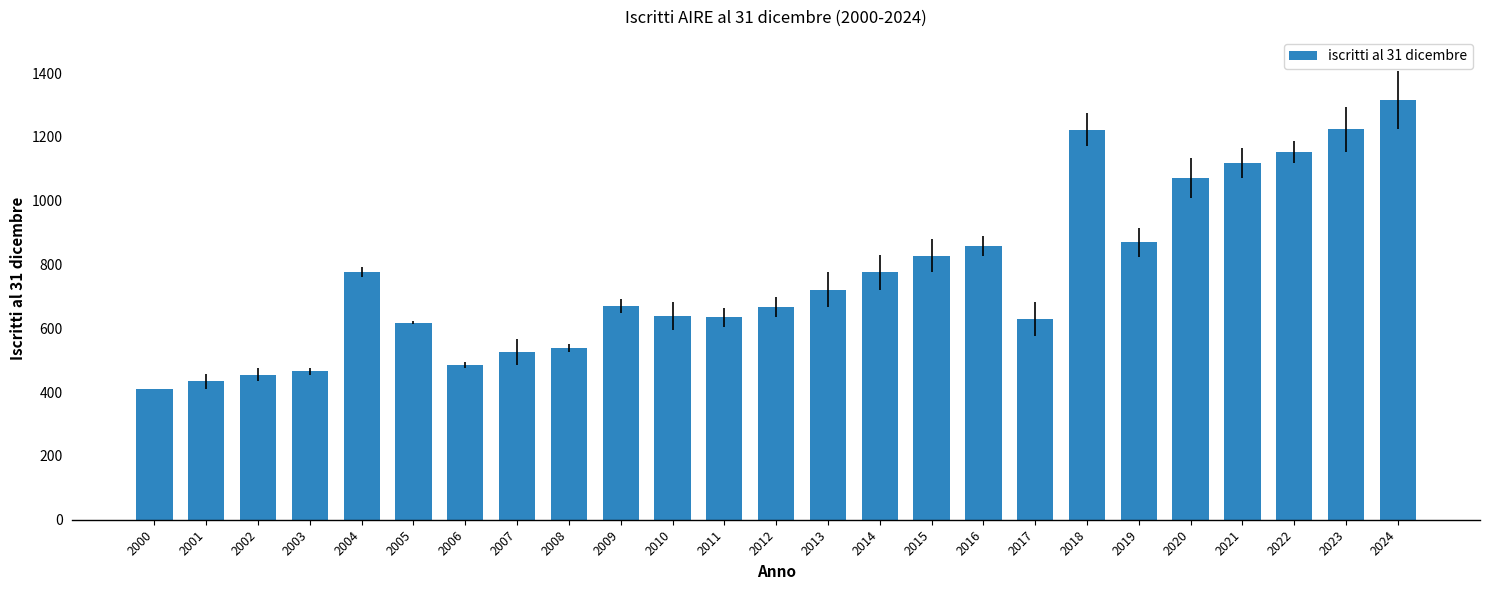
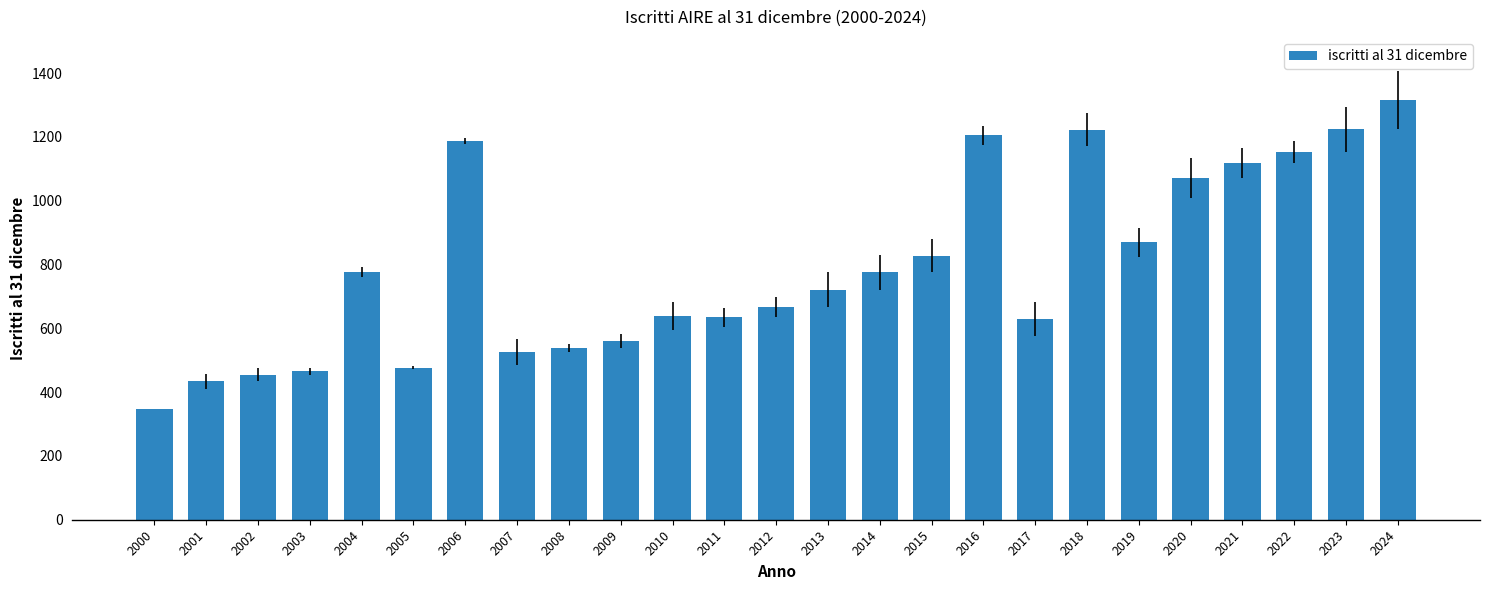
2000: 410 -> 350
2005: 620 -> 480
2006: 490 -> 1190
2009: 670 -> 560
2016: 860 -> 1210
